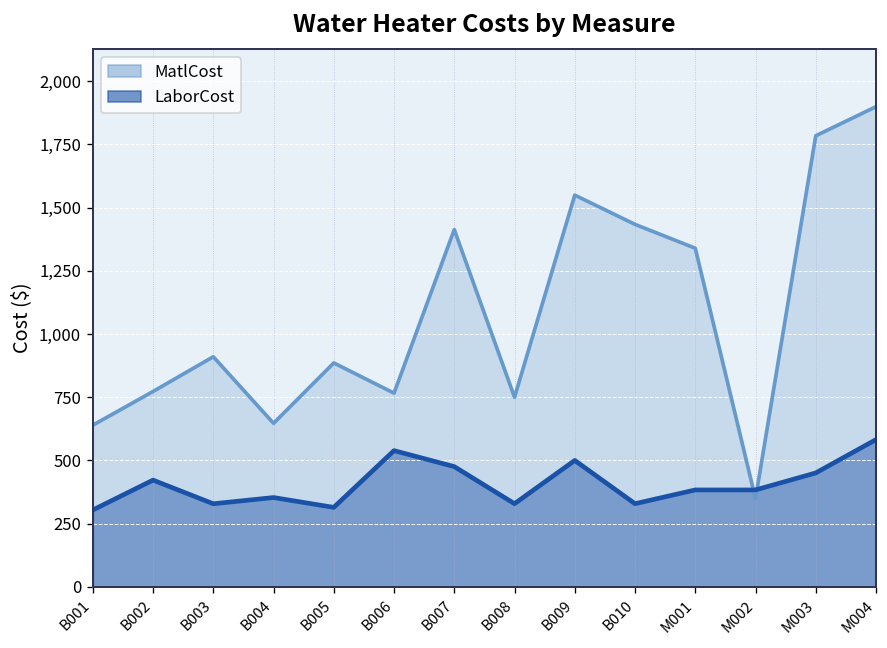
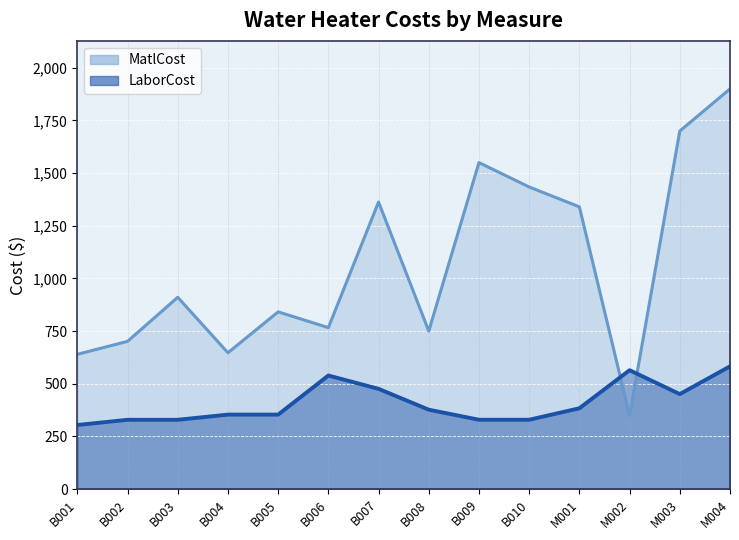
MatlCost, B002: 770 -> 700
LaborCost, B002: 420 -> 330
MatlCost, B005: 890 -> 840
LaborCost, B005: 310 -> 350
MatlCost, B007: 1,410 -> 1,360
LaborCost, B008: 330 -> 380
LaborCost, B009: 500 -> 330
LaborCost, M002: 380 -> 560
MatlCost, M003: 1,780 -> 1,700
